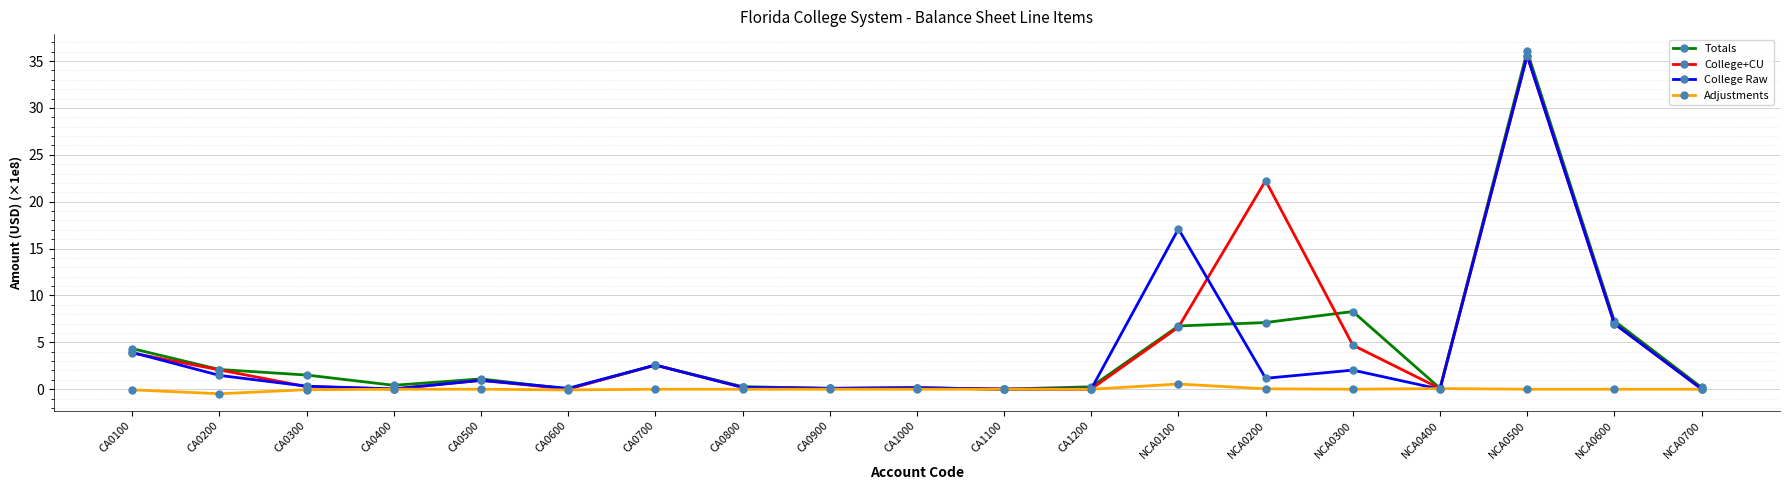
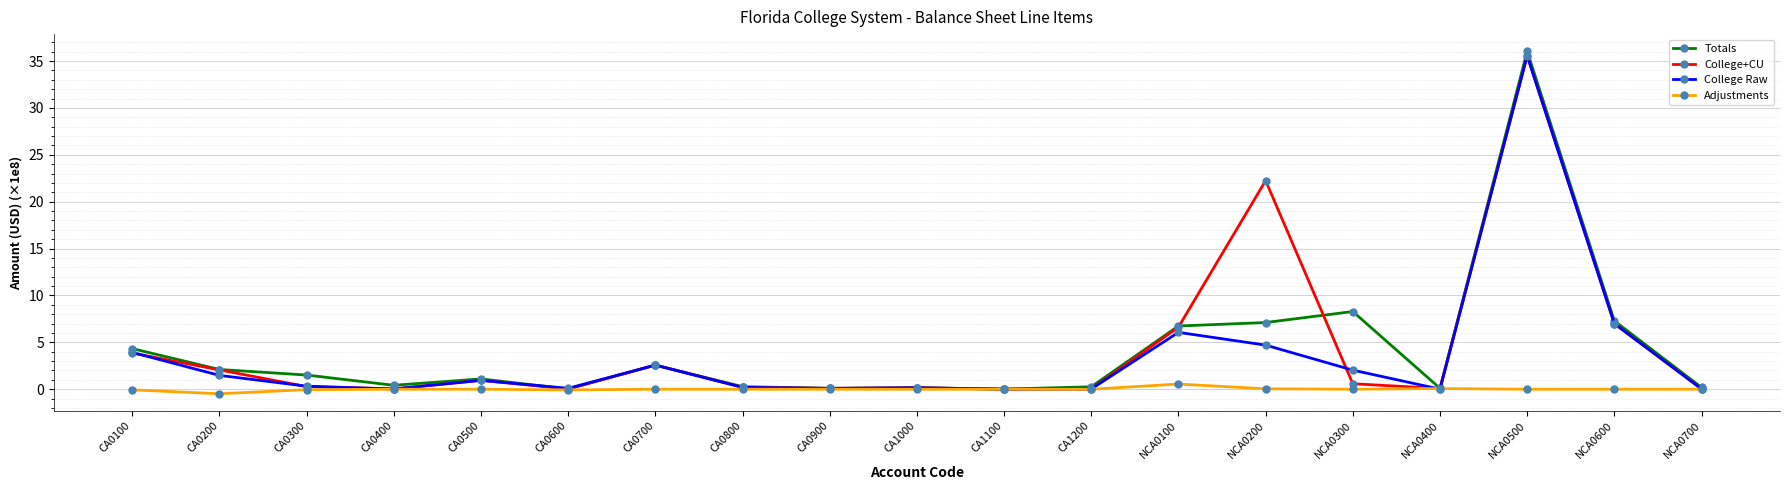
College Raw, NCA0100: 17 -> 6
College Raw, NCA0200: 1 -> 5
College+CU, NCA0300: 5 -> 1
